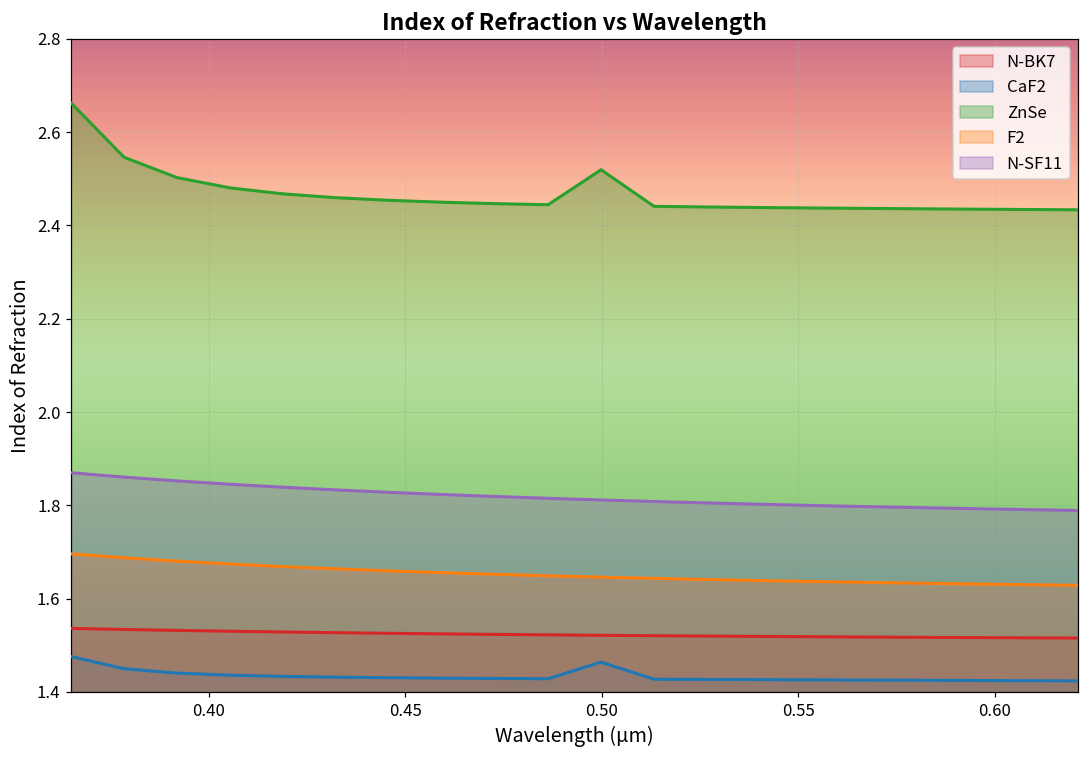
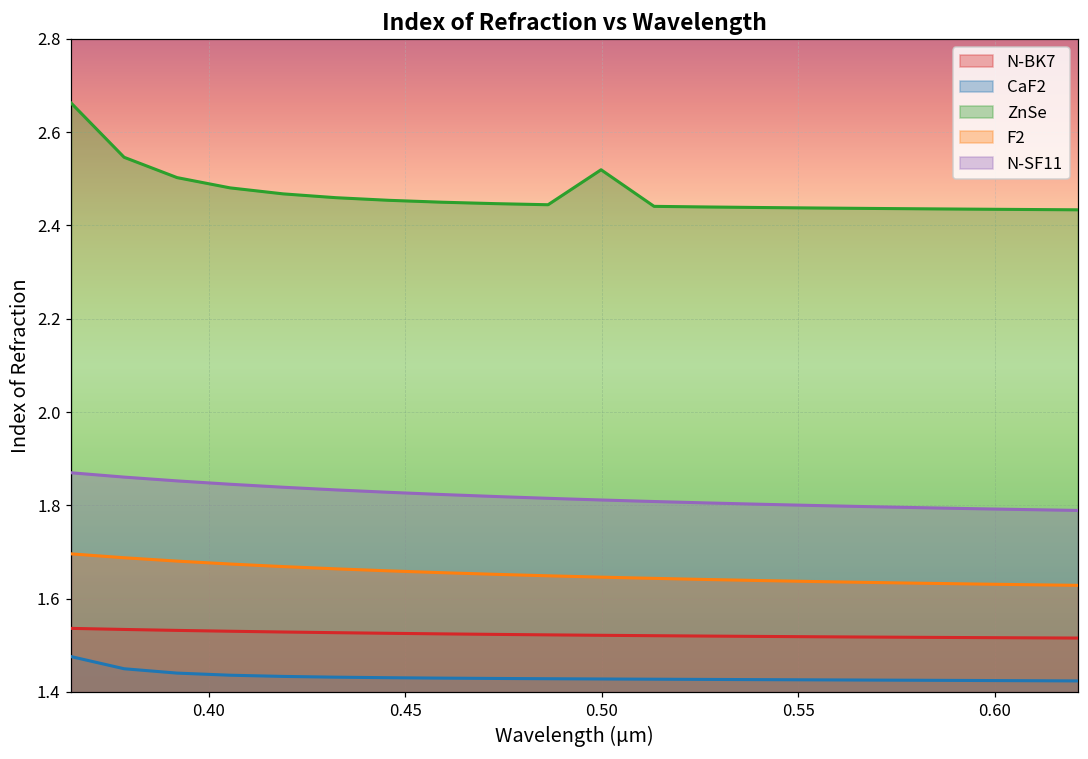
CaF2, 0.50: 1.46 -> 1.43
